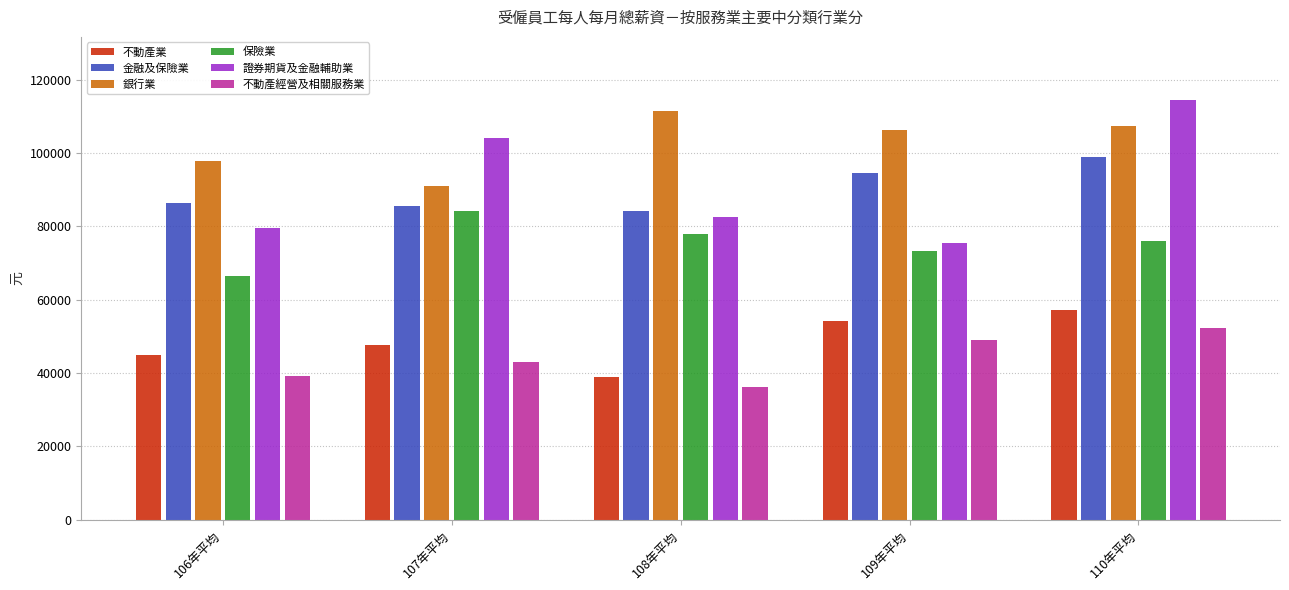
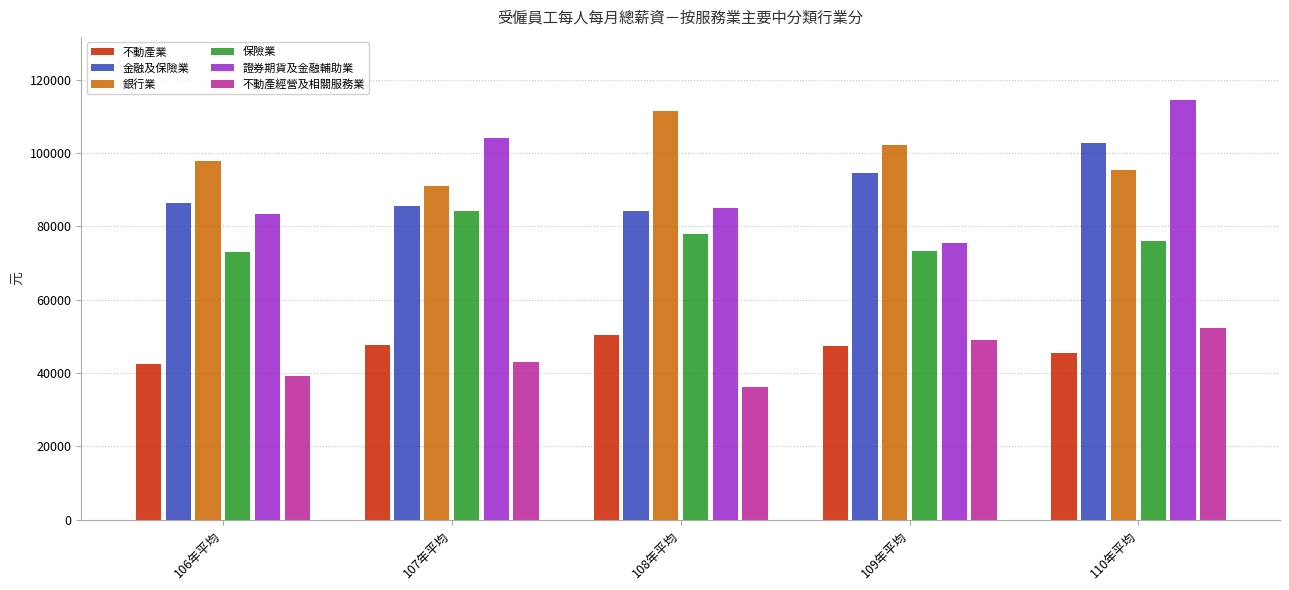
不動產業, 106年平均: 45000 -> 42000
保險業, 106年平均: 66000 -> 73000
證券期貨及金融輔助業, 106年平均: 80000 -> 83000
不動產業, 108年平均: 39000 -> 50000
證券期貨及金融輔助業, 108年平均: 82000 -> 85000
不動產業, 109年平均: 54000 -> 47000
銀行業, 109年平均: 106000 -> 102000
不動產業, 110年平均: 57000 -> 45000
金融及保險業, 110年平均: 99000 -> 103000
銀行業, 110年平均: 107000 -> 95000
